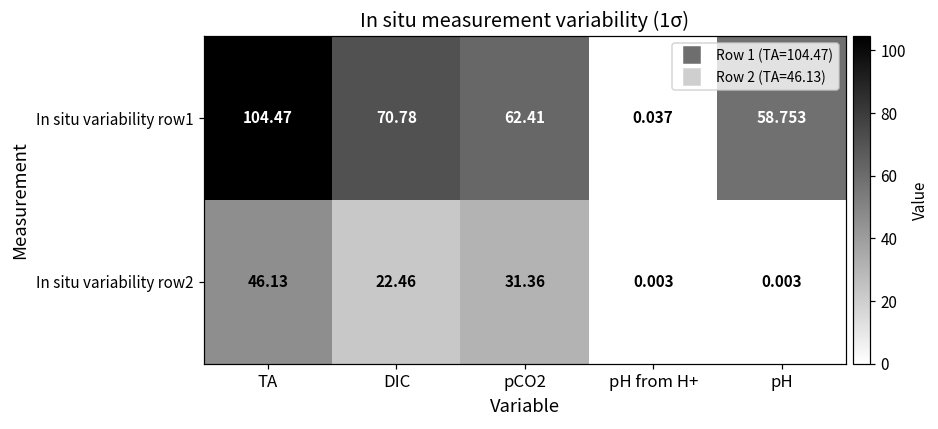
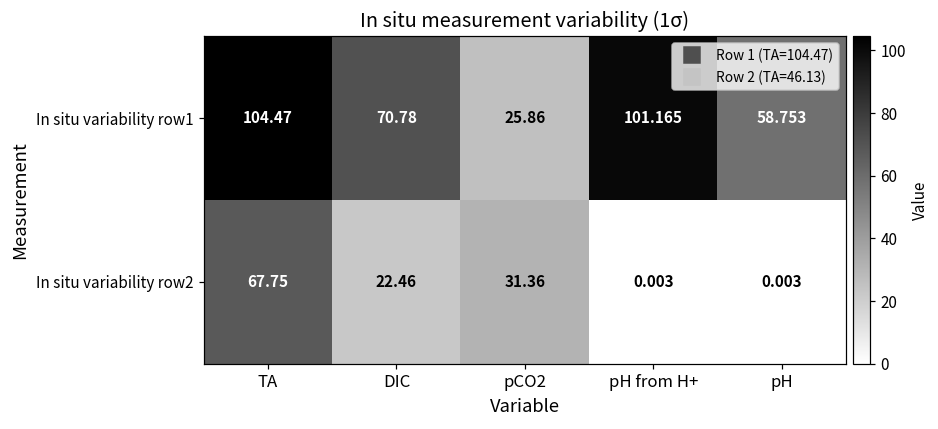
In situ variability row1, pCO2: 62.41 -> 25.86
In situ variability row1, pH from H+: 0.037 -> 101.165
In situ variability row2, TA: 46.13 -> 67.75
